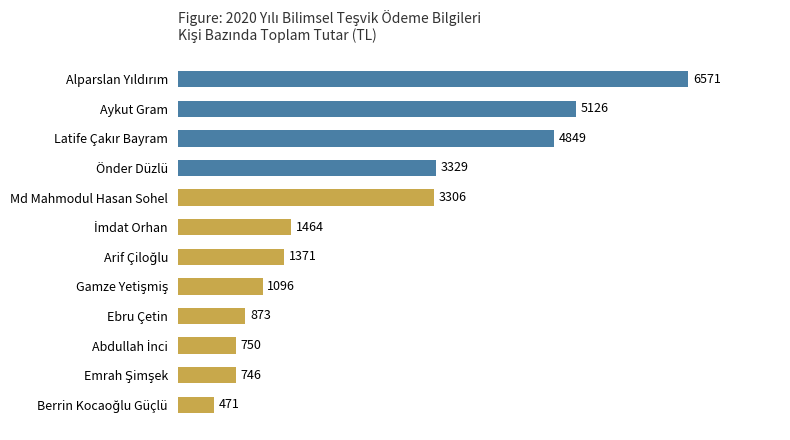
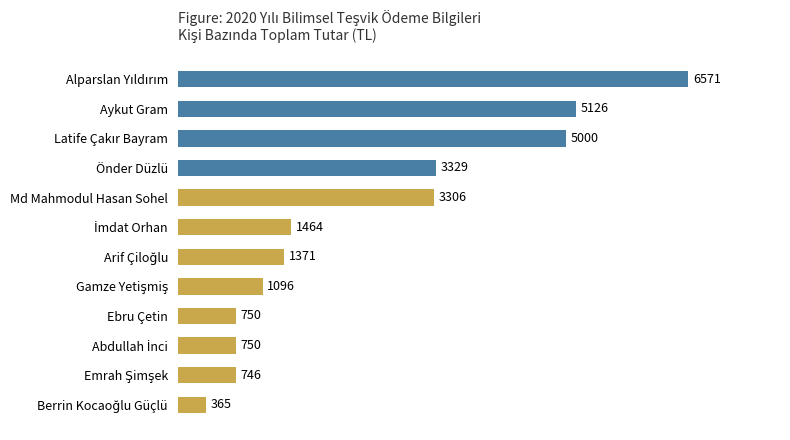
Latife Çakır Bayram: 4849 -> 5000
Ebru Çetin: 873 -> 750
Berrin Kocaoğlu Güçlü: 471 -> 365
